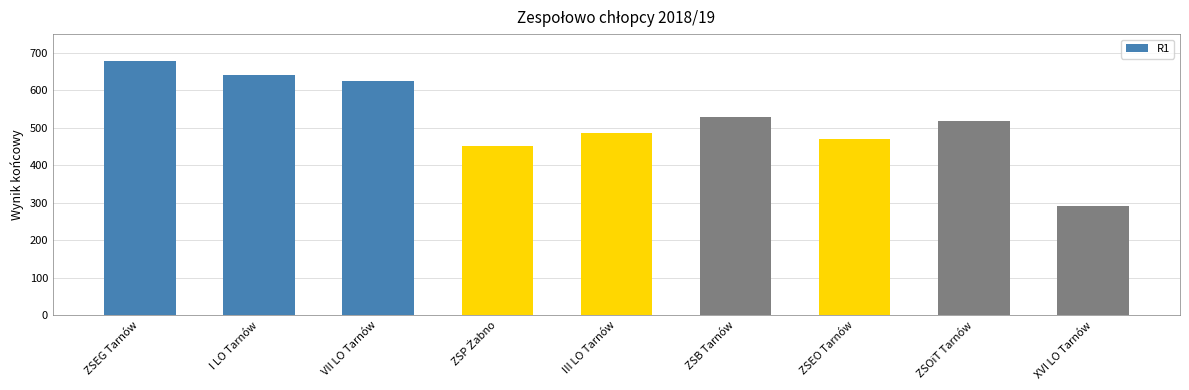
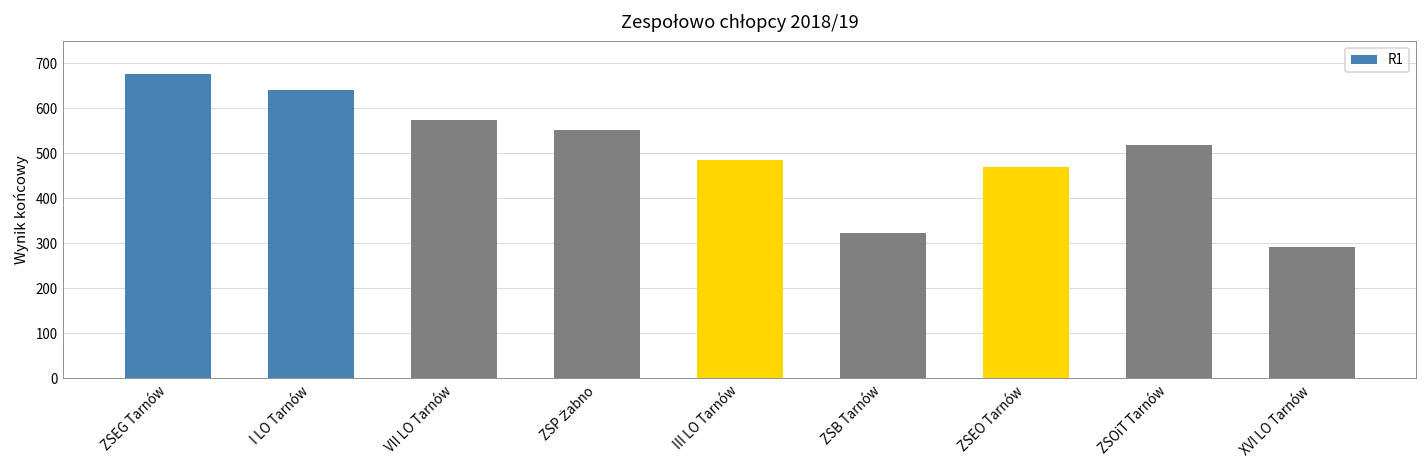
VII LO Tarnów: 630 -> 580
ZSP Żabno: 450 -> 550
ZSB Tarnów: 530 -> 320
